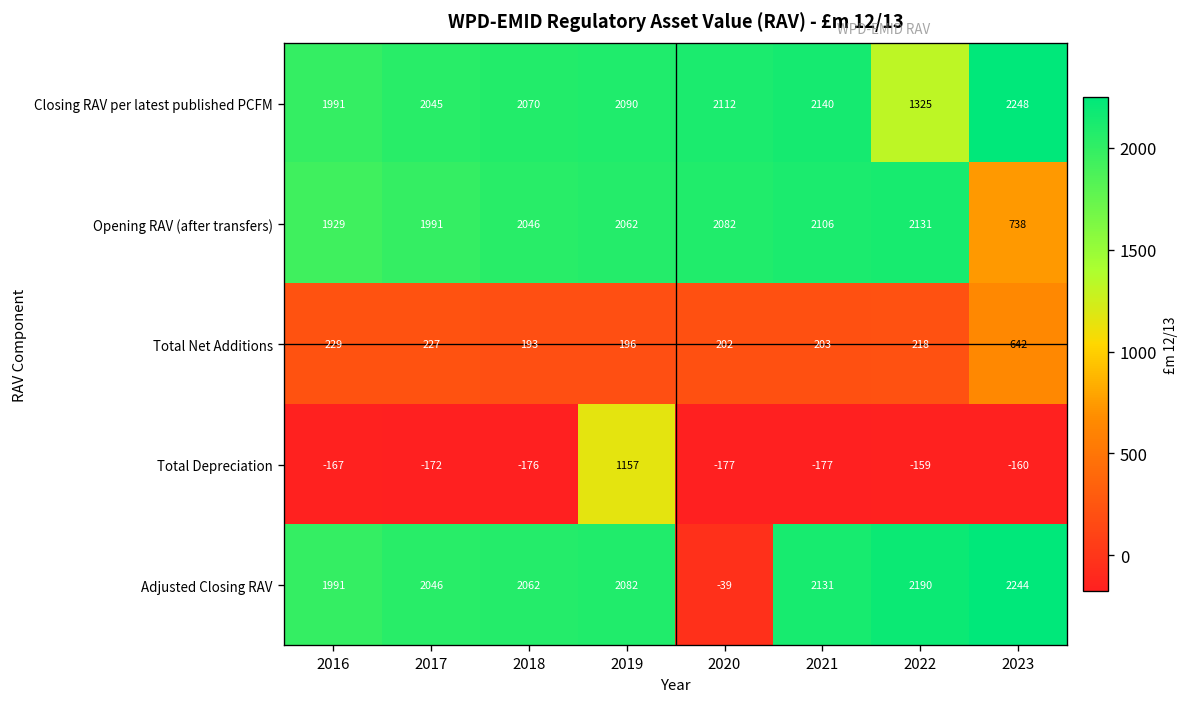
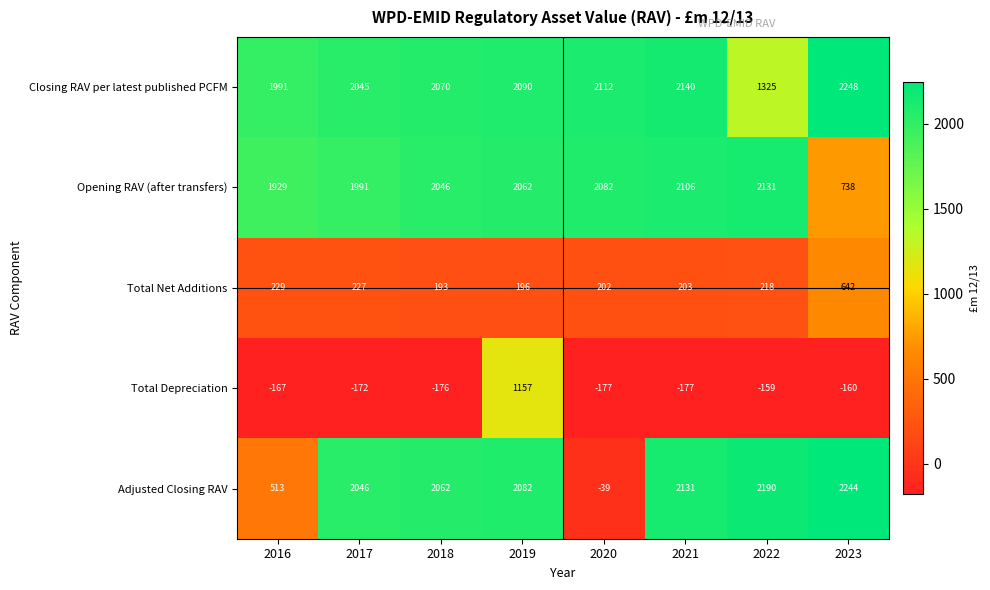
Adjusted Closing RAV, 2016: 1991 -> 513
